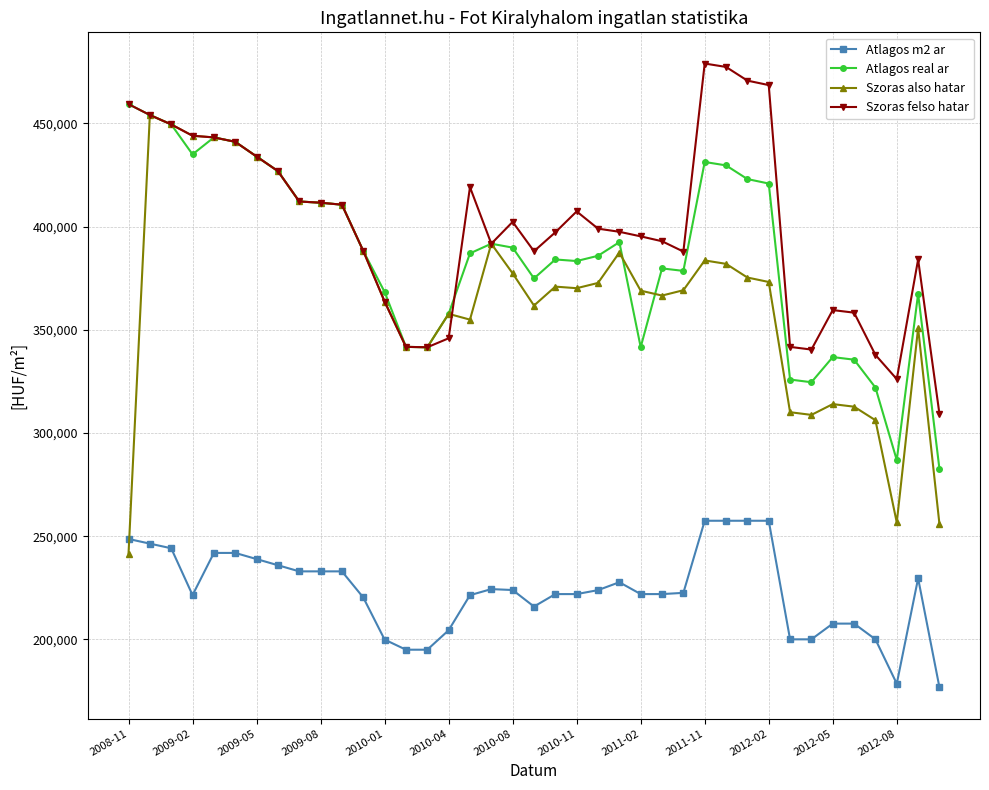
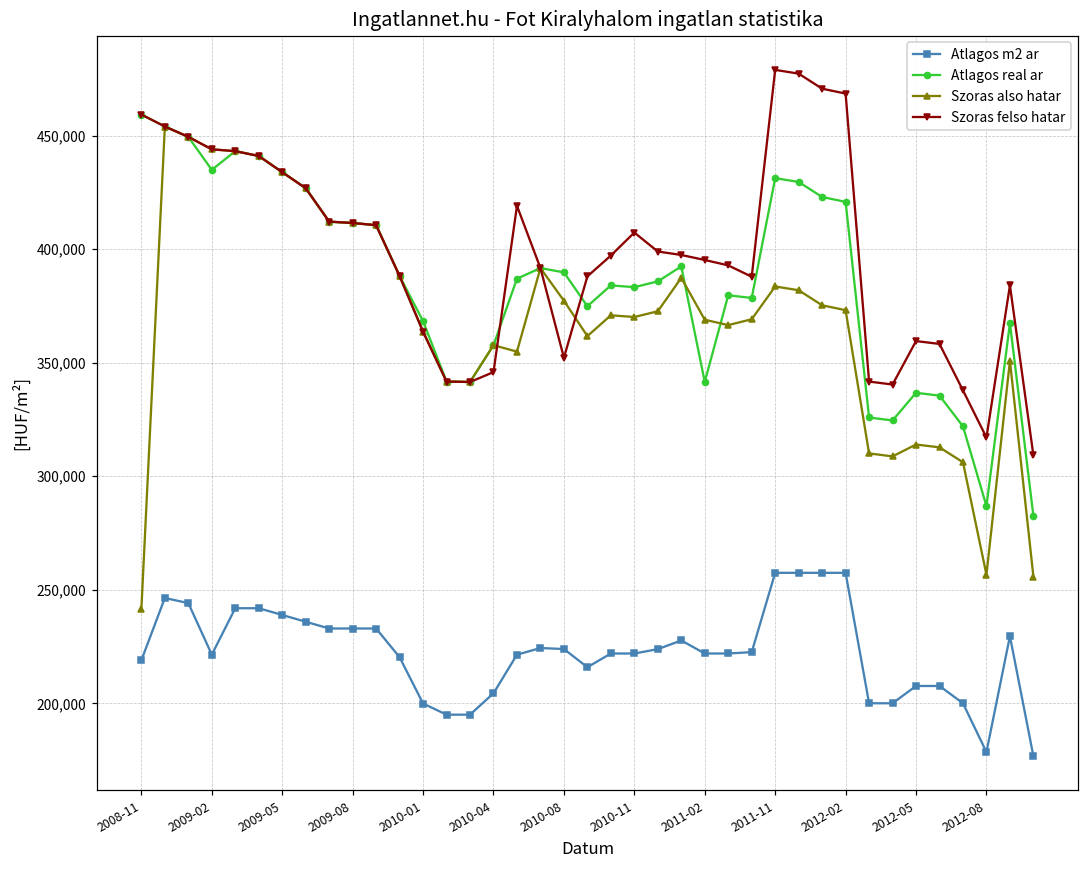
Atlagos m2 ar, 2008-11: 249,000 -> 219,000
Szoras felso hatar, 2010-08: 402,000 -> 352,000
Szoras felso hatar, 2012-08: 326,000 -> 317,000
